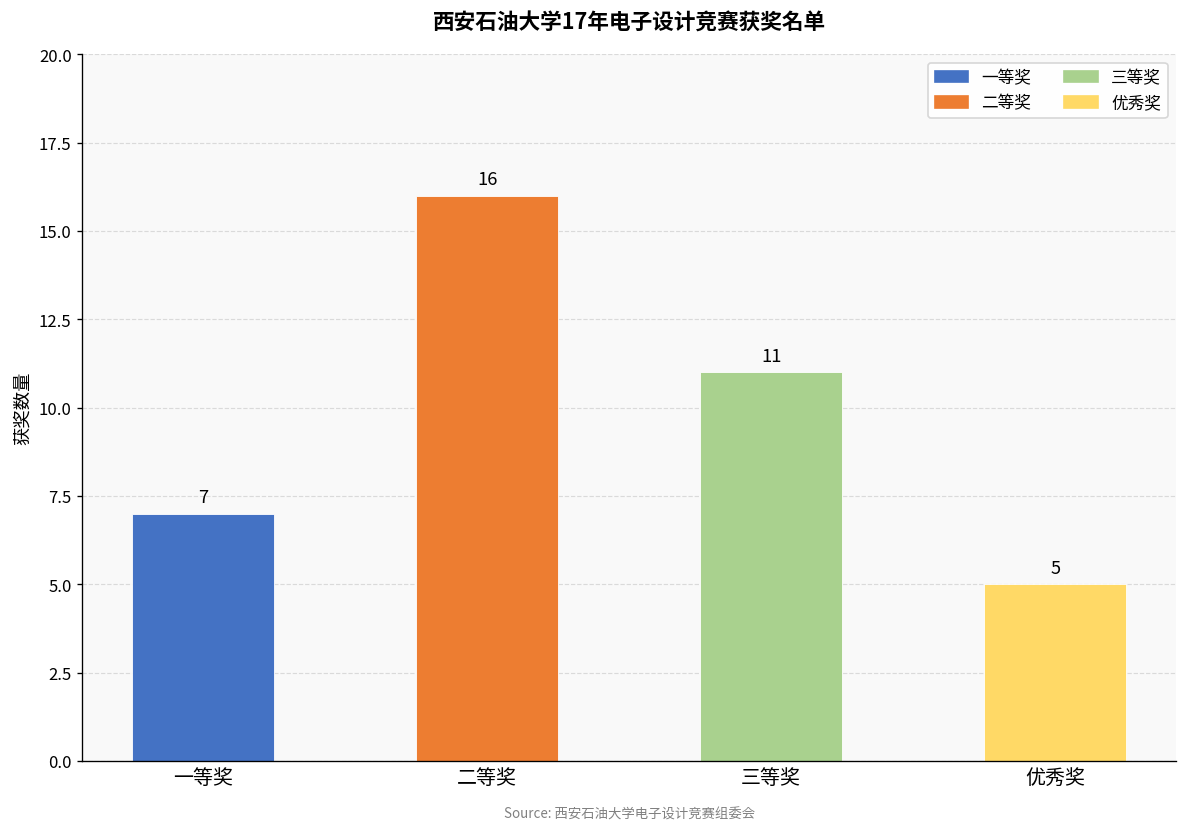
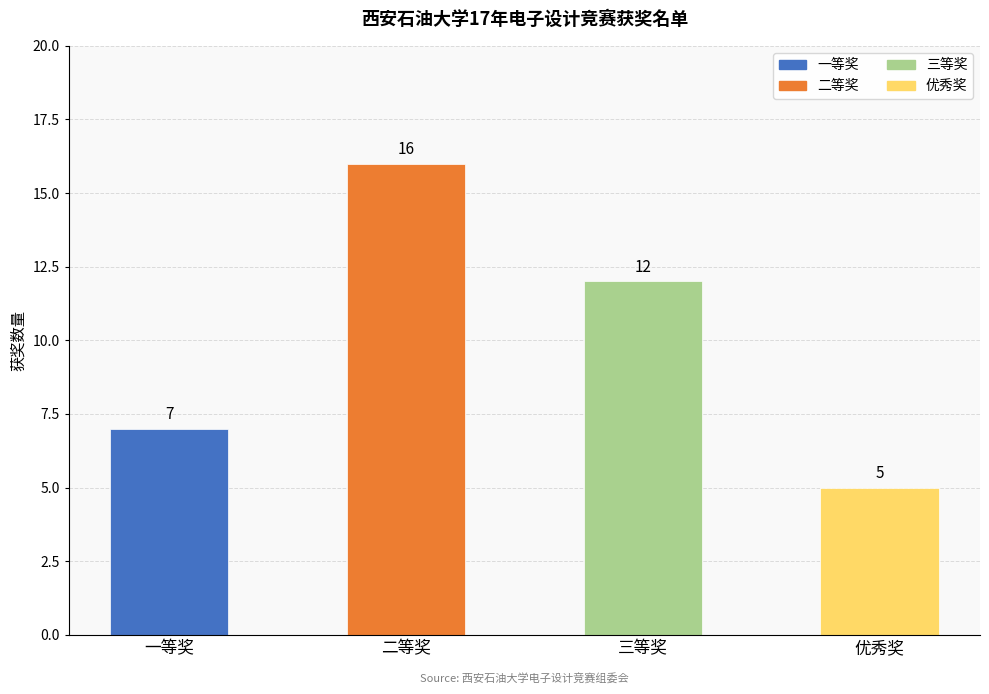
三等奖: 11 -> 12
